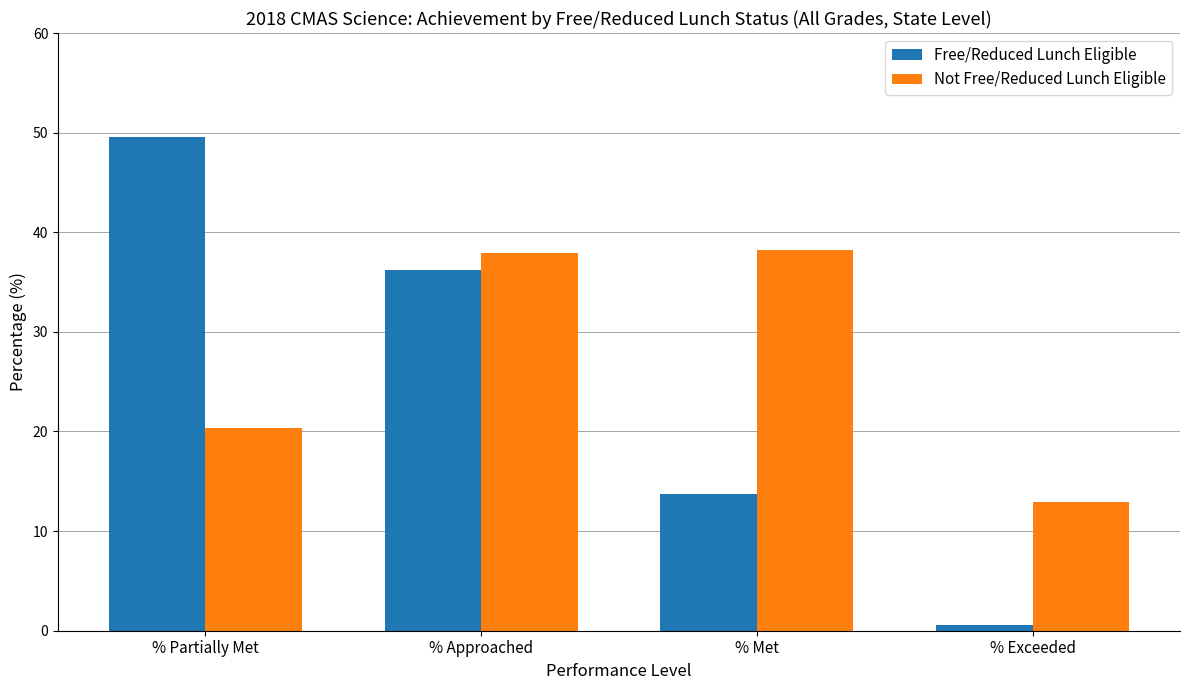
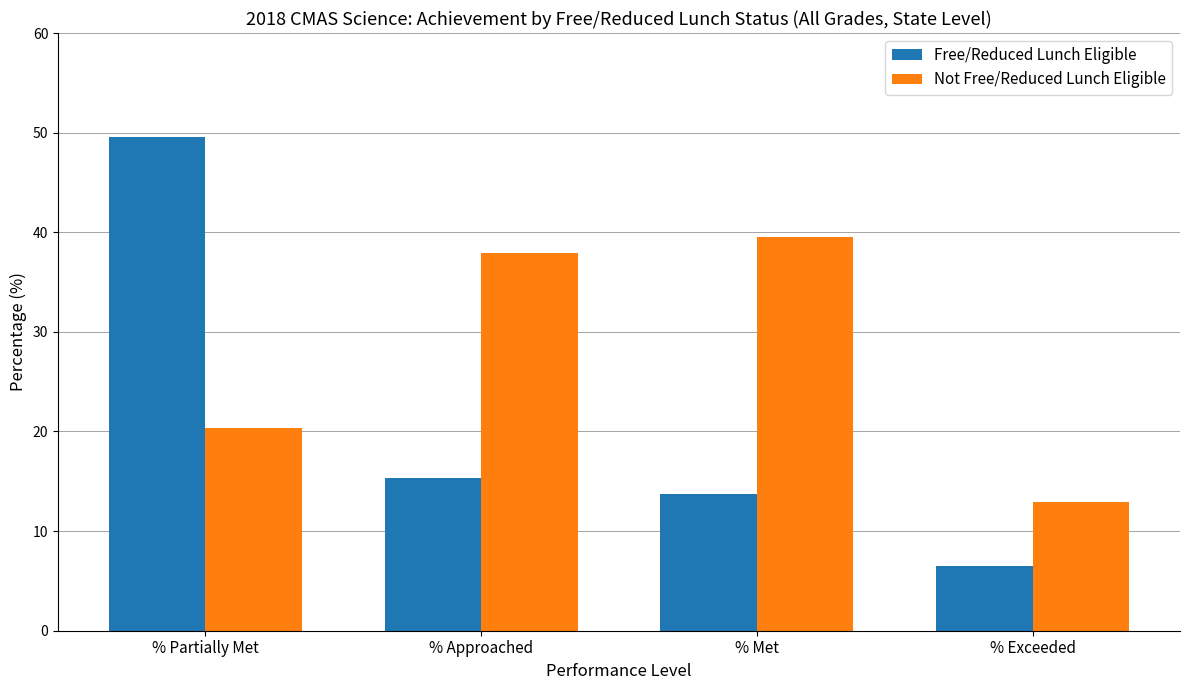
Free/Reduced Lunch Eligible, % Approached: 36 -> 15
Not Free/Reduced Lunch Eligible, % Met: 38 -> 40
Free/Reduced Lunch Eligible, % Exceeded: 1 -> 7
